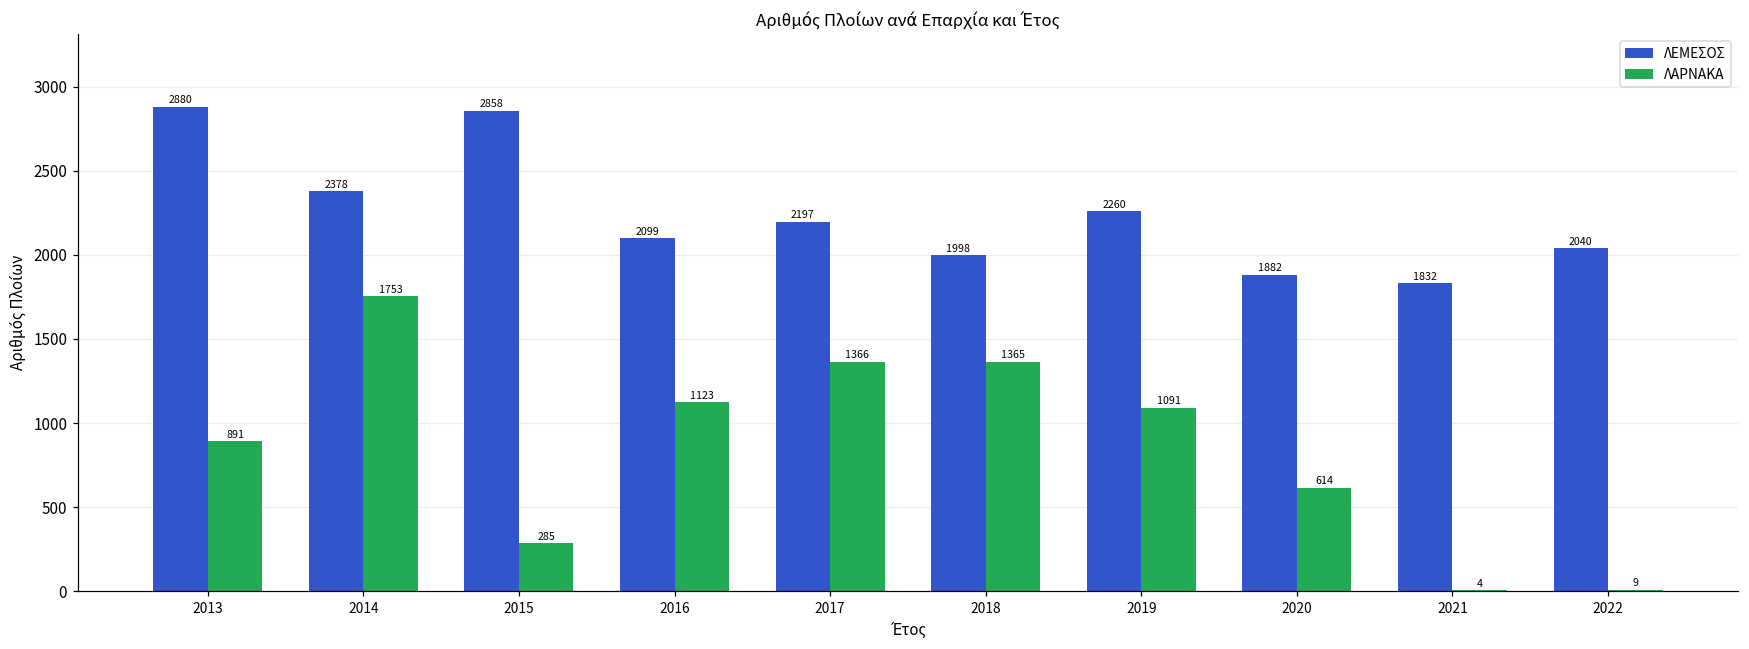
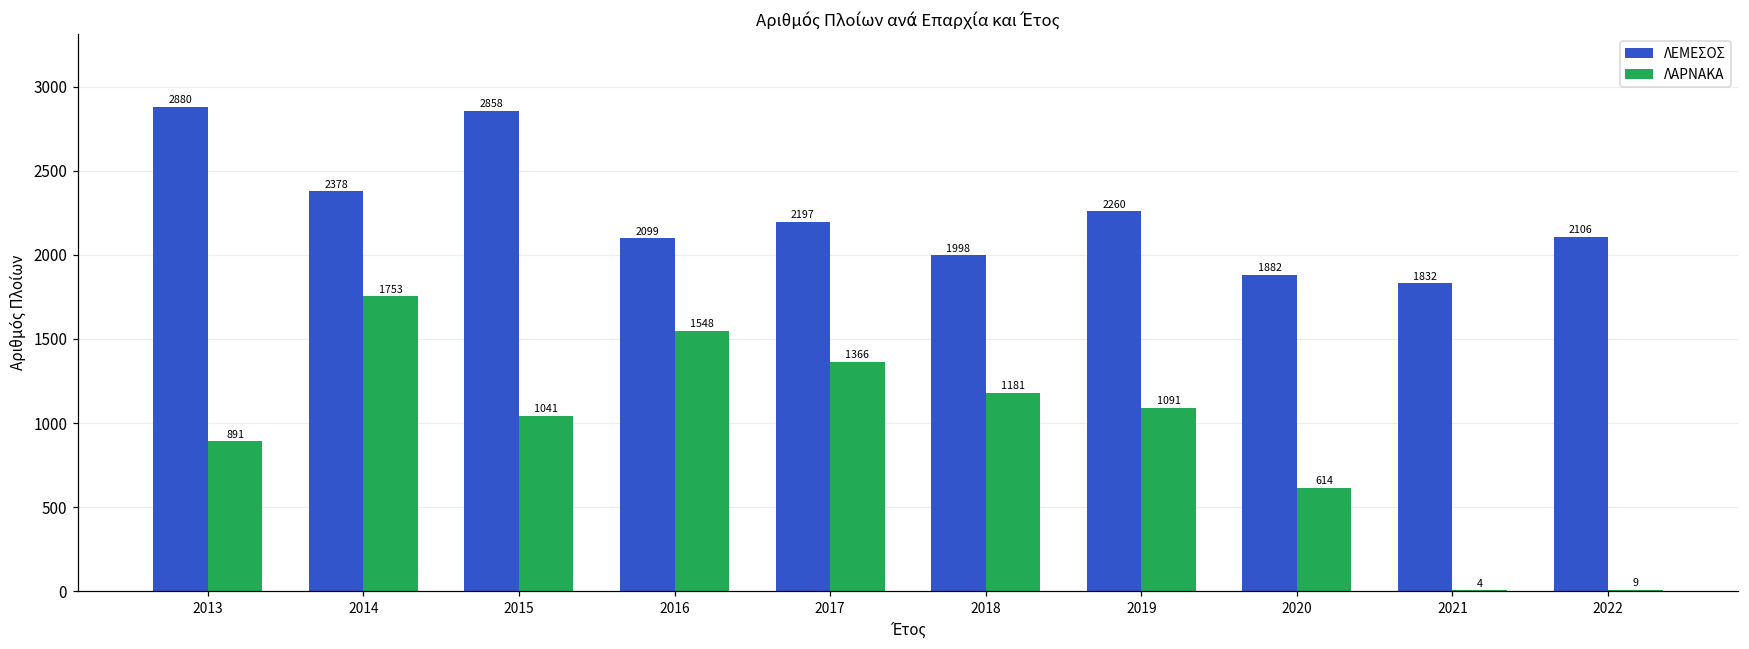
ΛΑΡΝΑΚΑ, 2015: 285 -> 1041
ΛΑΡΝΑΚΑ, 2016: 1123 -> 1548
ΛΑΡΝΑΚΑ, 2018: 1365 -> 1181
ΛΕΜΕΣΟΣ, 2022: 2040 -> 2106
